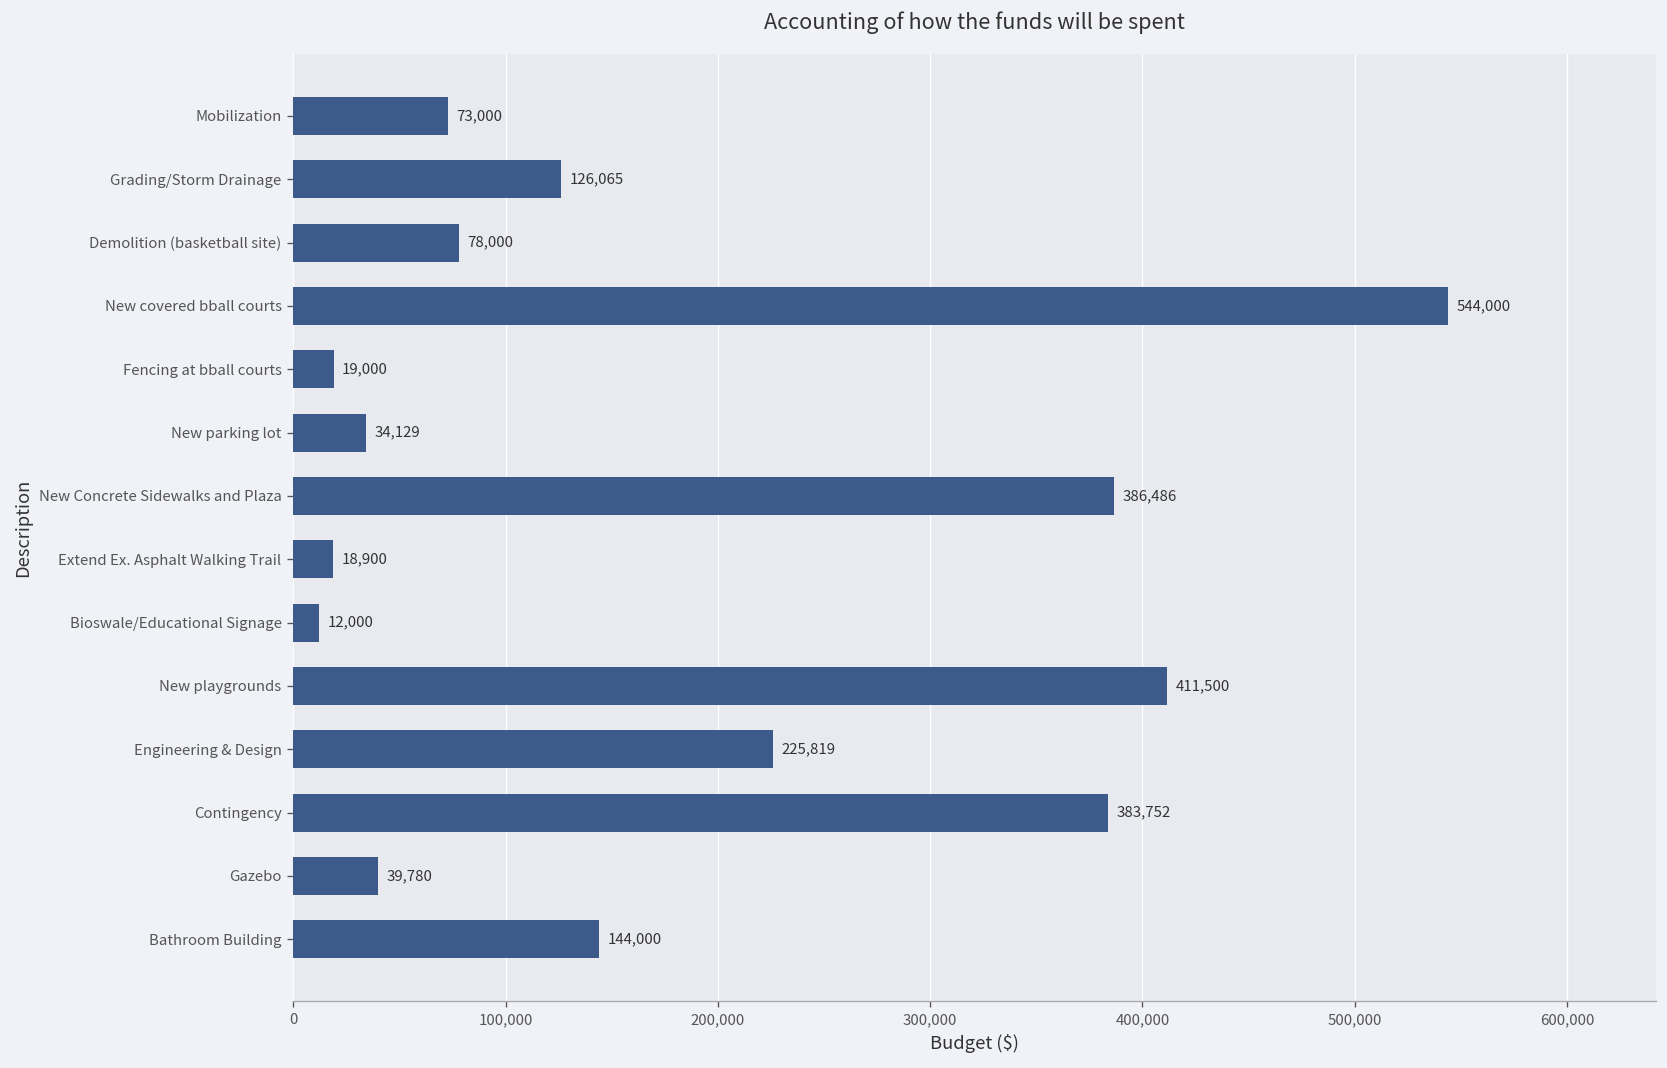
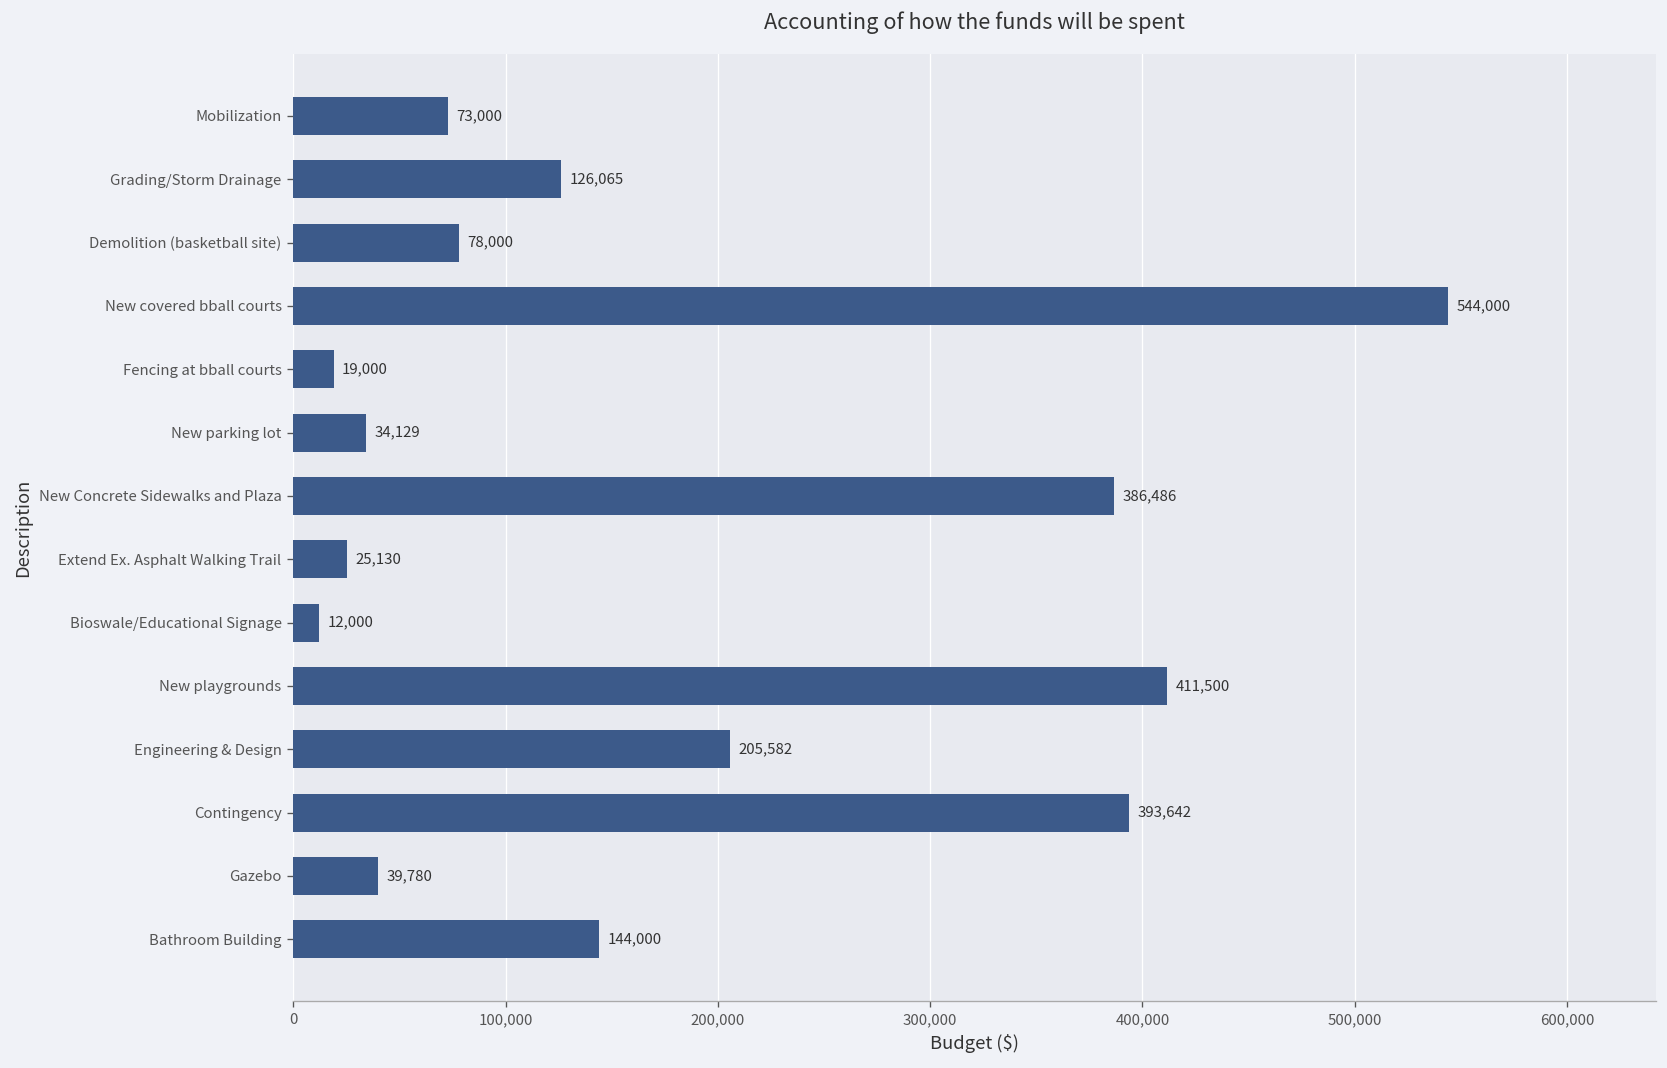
Extend Ex. Asphalt Walking Trail: 18,900 -> 25,130
Engineering & Design: 225,819 -> 205,582
Contingency: 383,752 -> 393,642
